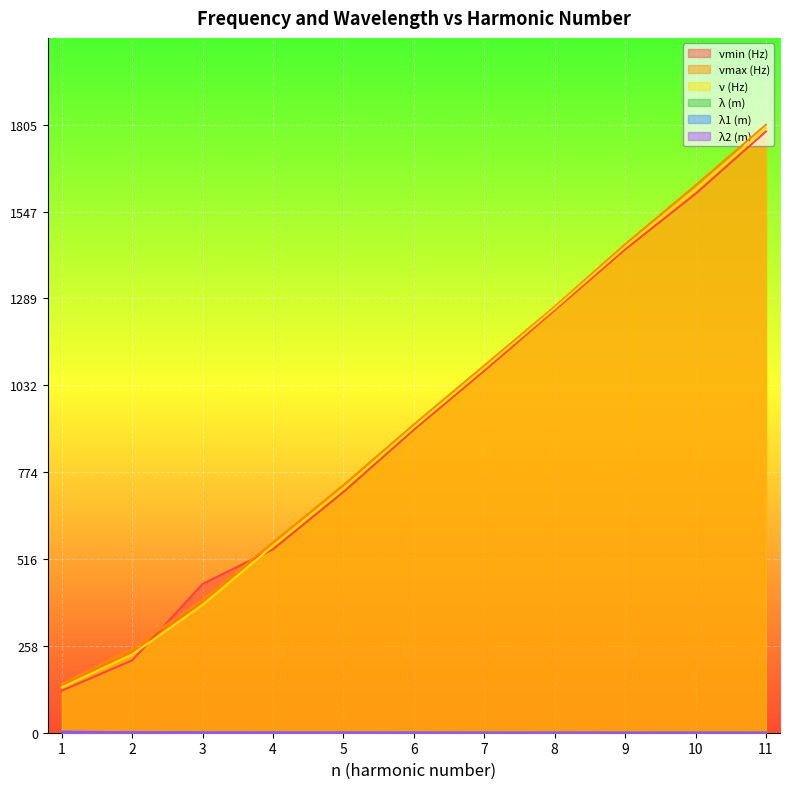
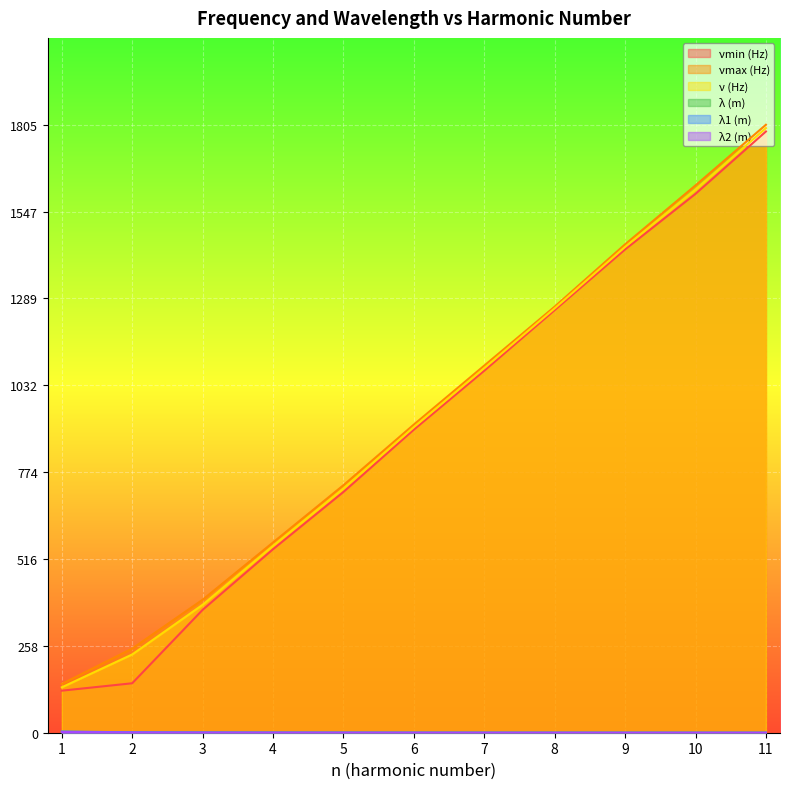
νmin (Hz), 2: 210 -> 150
νmin (Hz), 3: 440 -> 360
